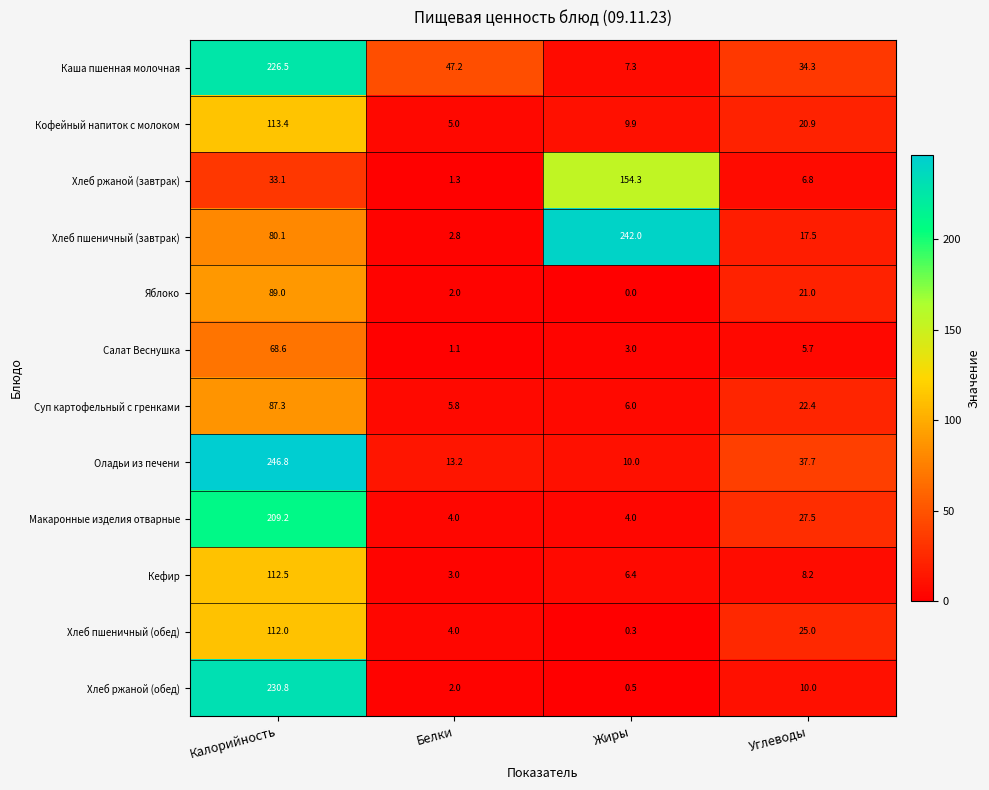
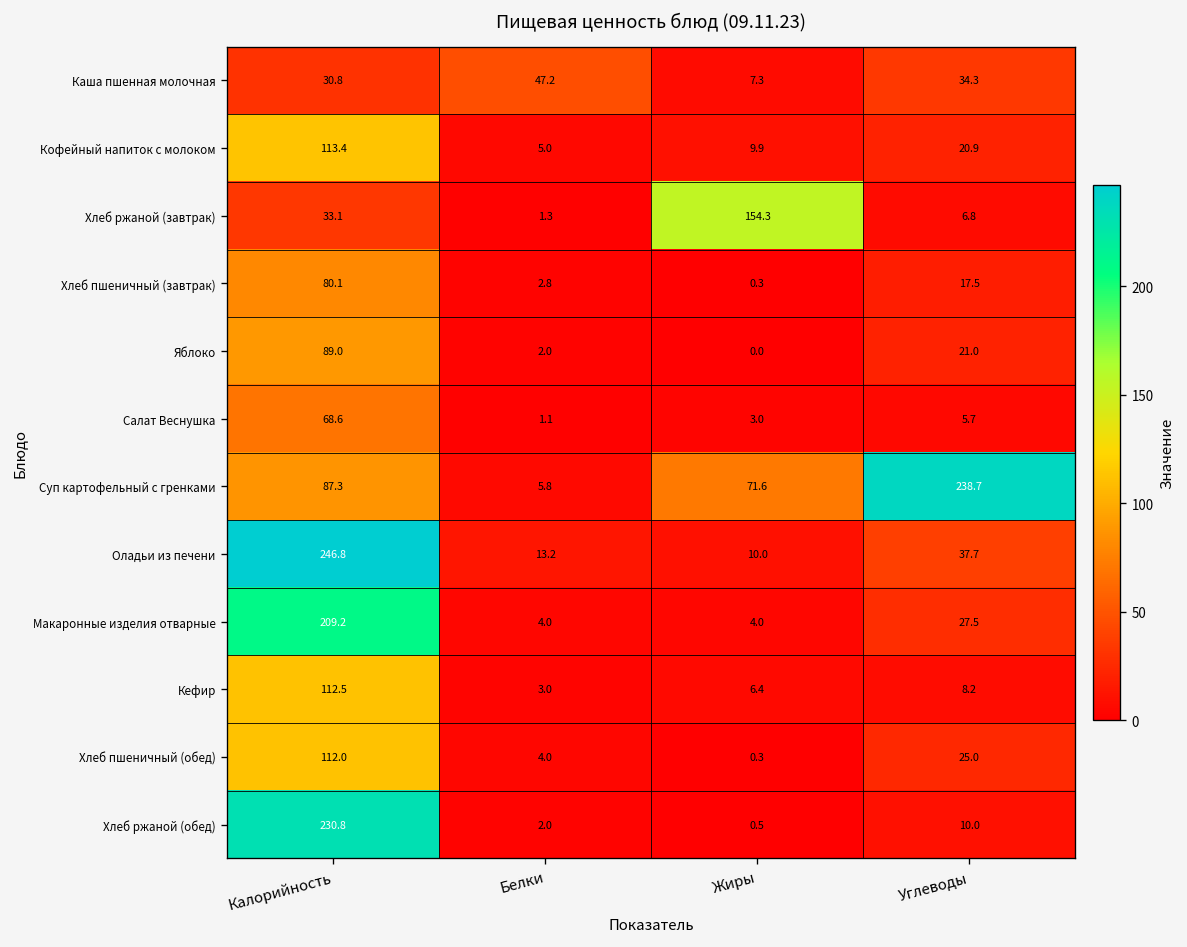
Каша пшенная молочная, Калорийность: 226.5 -> 30.8
Хлеб пшеничный (завтрак), Жиры: 242.0 -> 0.3
Суп картофельный с гренками, Жиры: 6.0 -> 71.6
Суп картофельный с гренками, Углеводы: 22.4 -> 238.7
